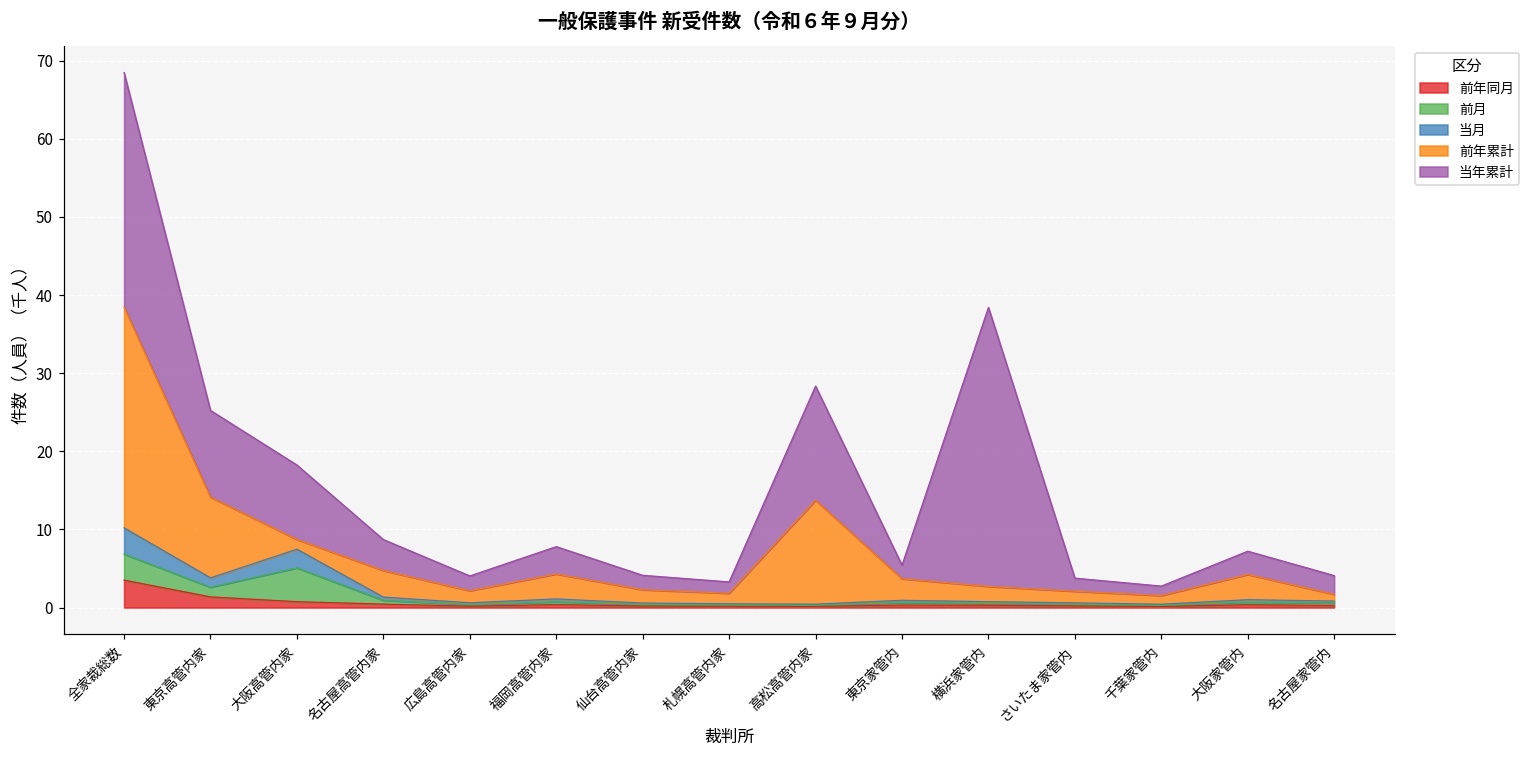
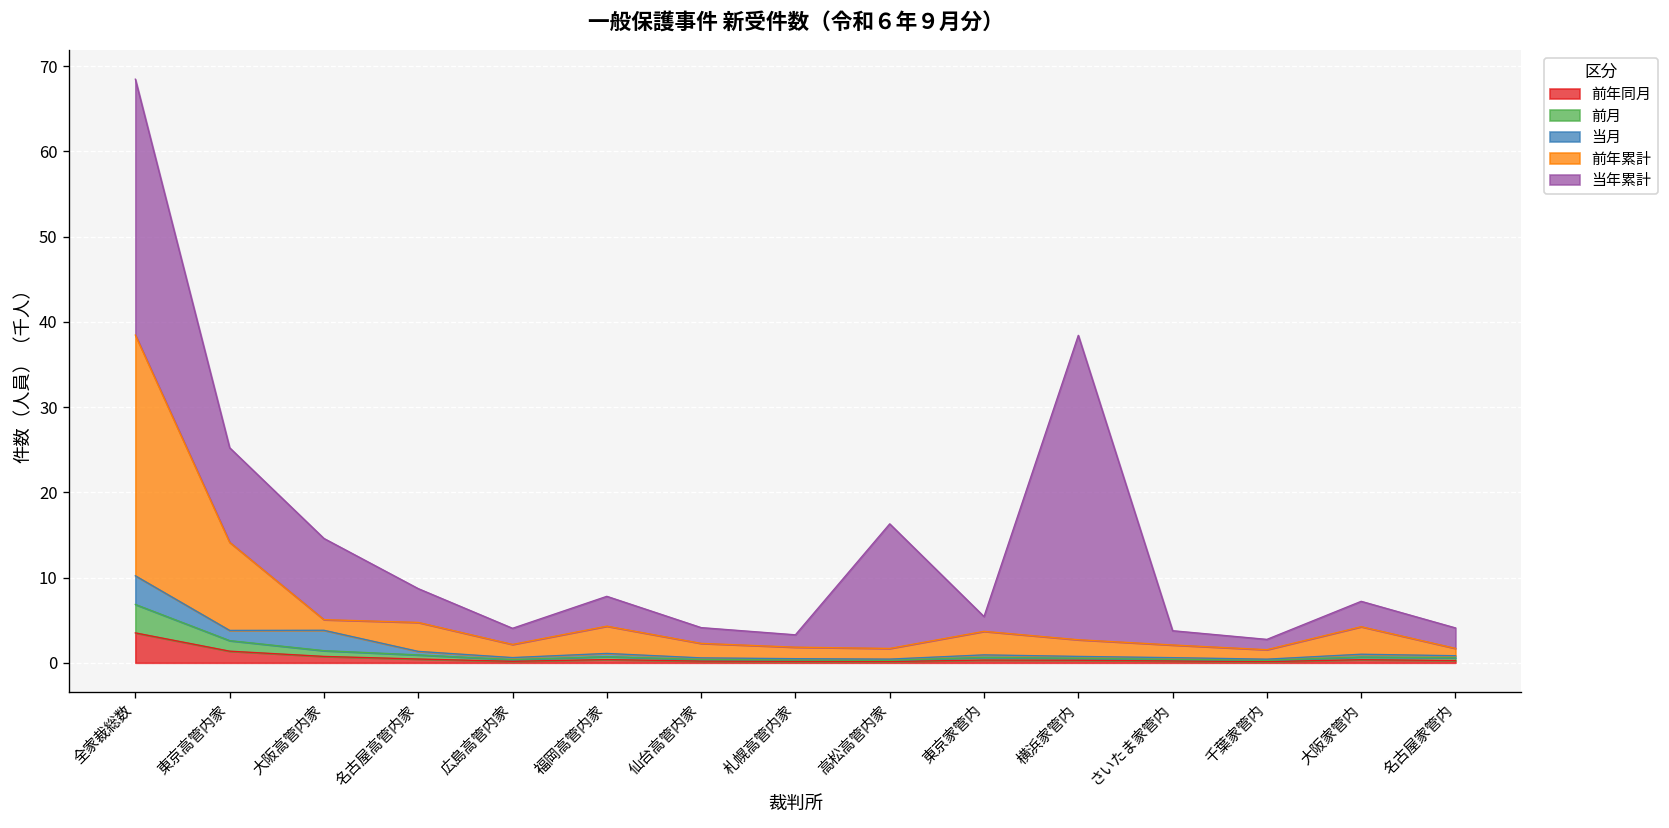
前月, 大阪高管内家: 4 -> 1
前年累計, 高松高管内家: 13 -> 1
